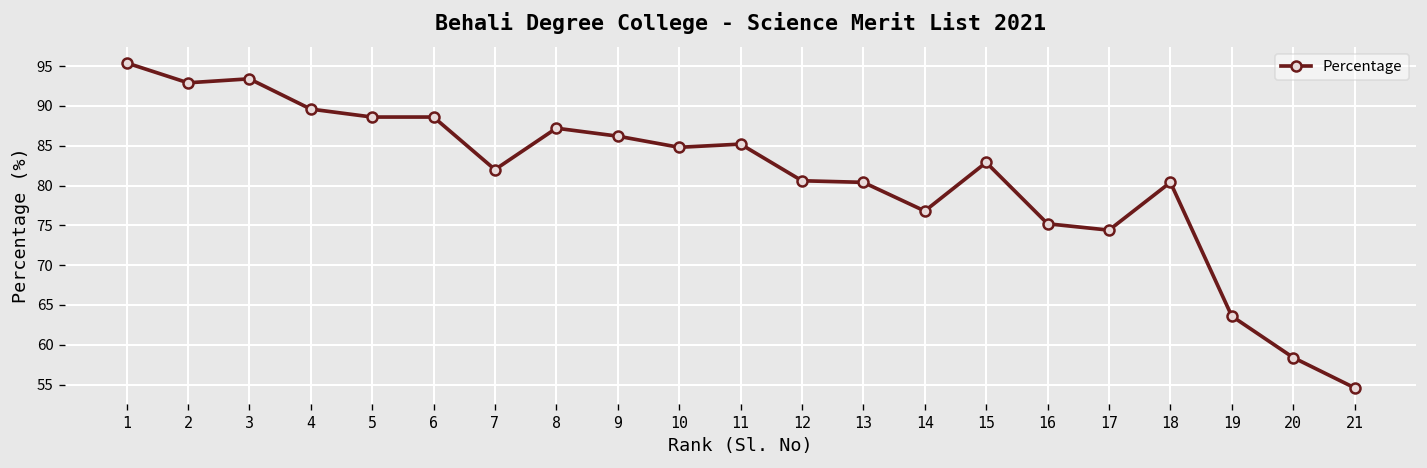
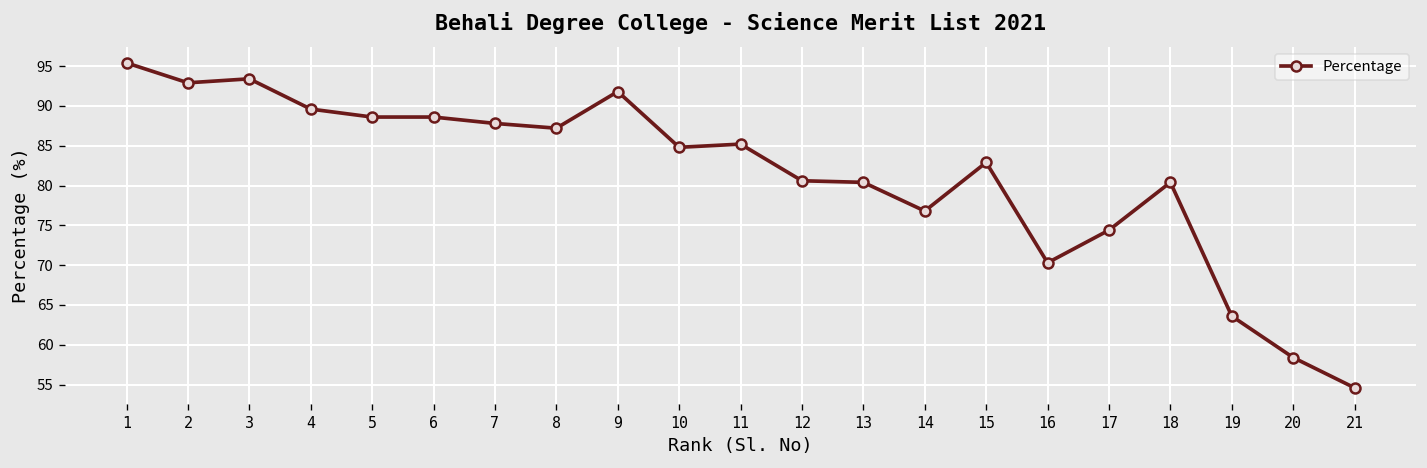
7: 82 -> 88
9: 86 -> 92
16: 75 -> 70
